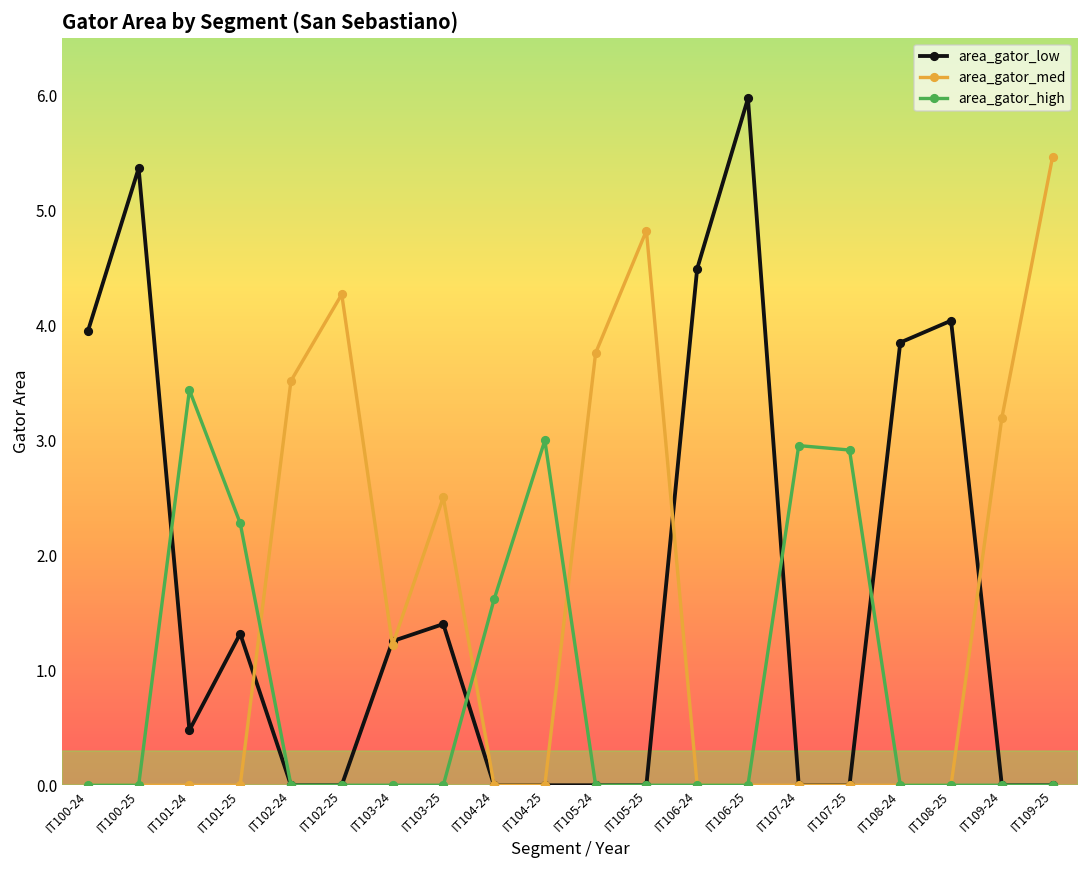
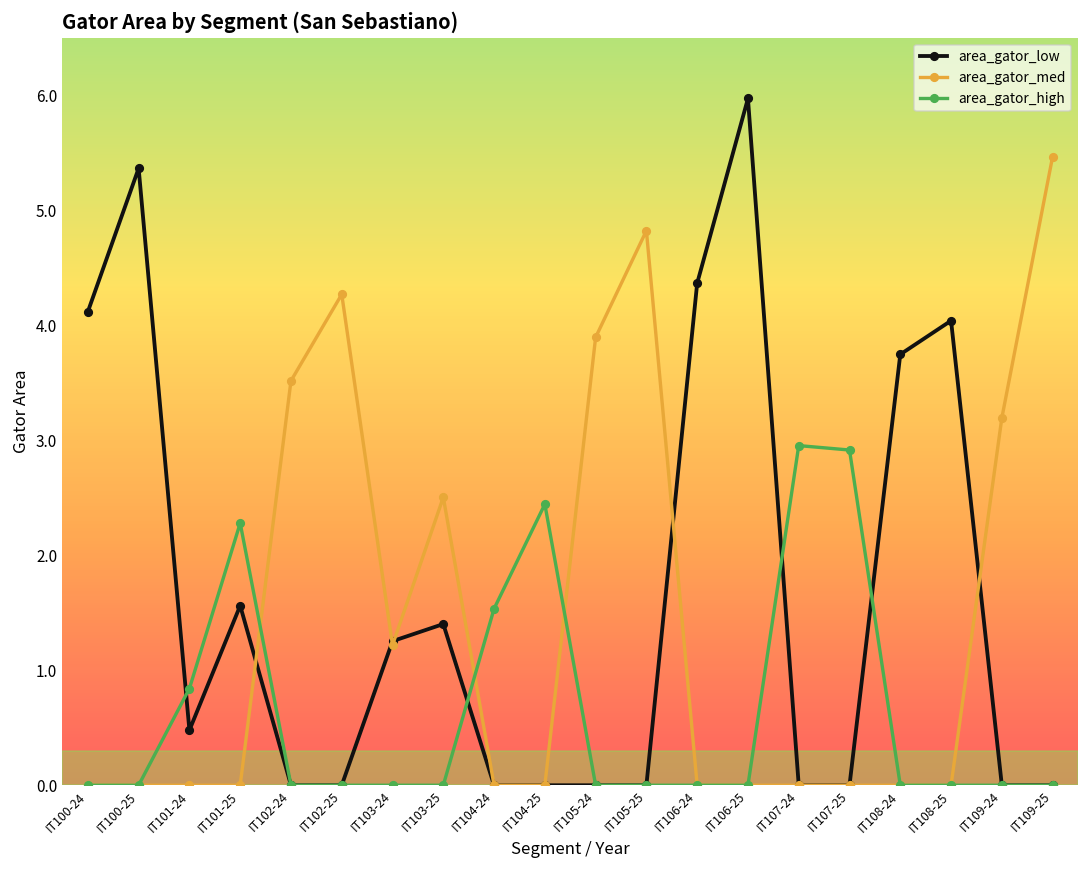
area_gator_low, IT100-24: 3.95 -> 4.12
area_gator_high, IT101-24: 3.44 -> 0.84
area_gator_low, IT101-25: 1.32 -> 1.56
area_gator_high, IT104-24: 1.62 -> 1.53
area_gator_high, IT104-25: 3.00 -> 2.44
area_gator_med, IT105-24: 3.76 -> 3.89
area_gator_low, IT106-24: 4.49 -> 4.37
area_gator_low, IT108-24: 3.85 -> 3.75
